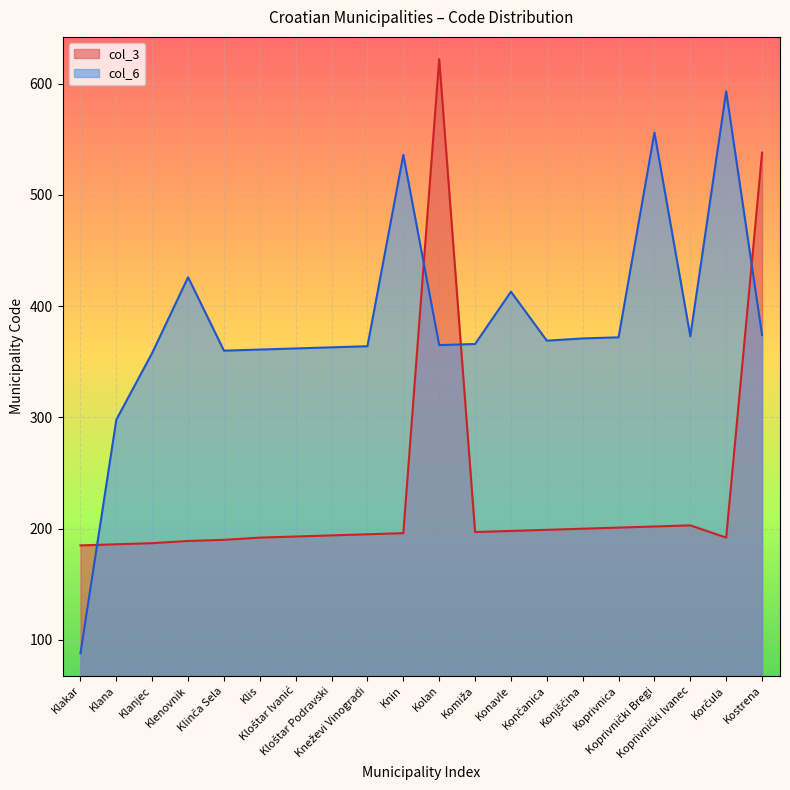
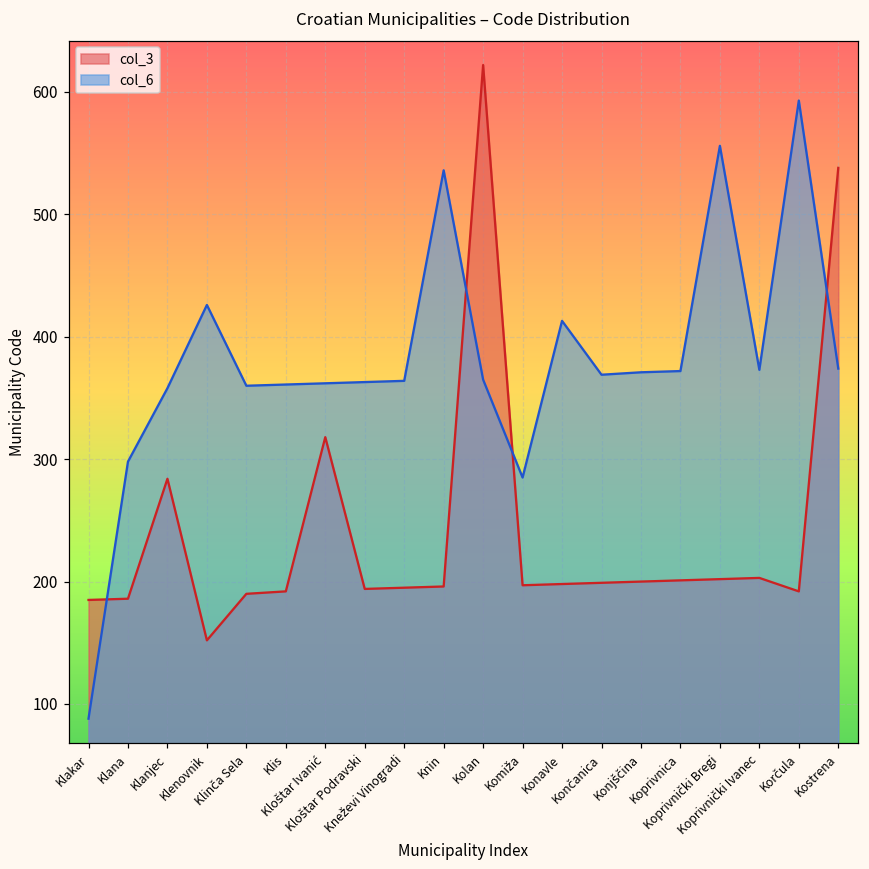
col_3, Klanjec: 187 -> 284
col_3, Klenovnik: 189 -> 152
col_3, Kloštar Ivanić: 193 -> 318
col_6, Komiža: 366 -> 285
